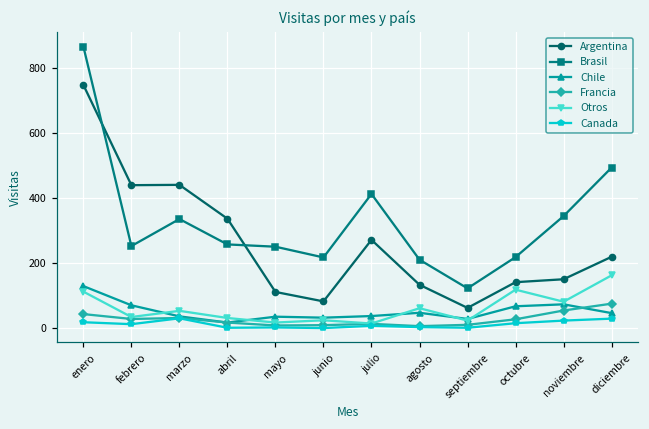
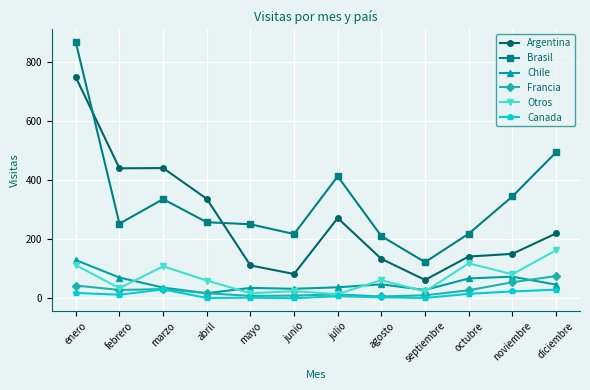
Otros, marzo: 50 -> 110
Otros, abril: 30 -> 60
